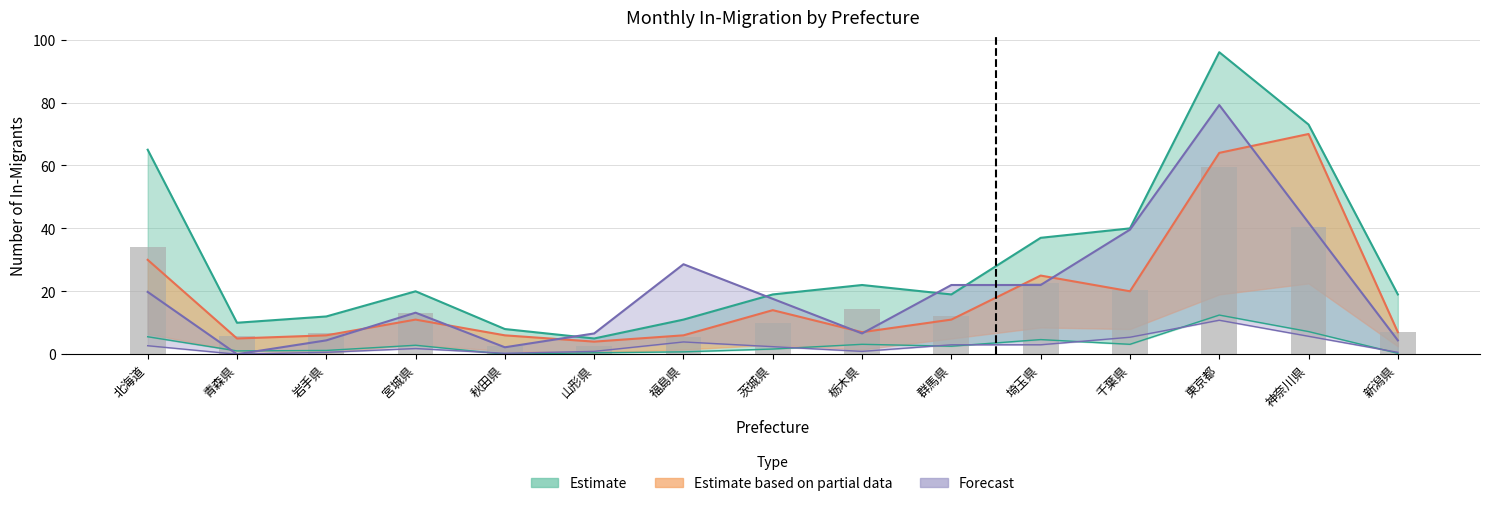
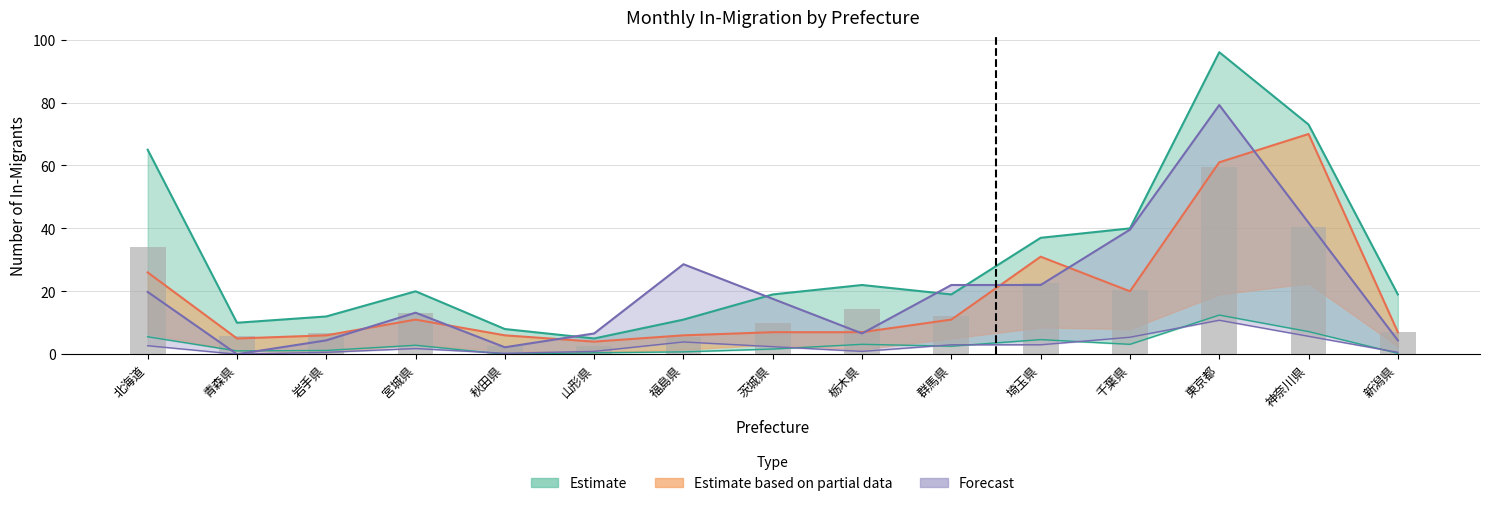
Estimate based on partial data, 北海道: 30 -> 26
Estimate based on partial data, 茨城県: 14 -> 7
Estimate based on partial data, 埼玉県: 25 -> 31
Estimate based on partial data, 東京都: 64 -> 61
